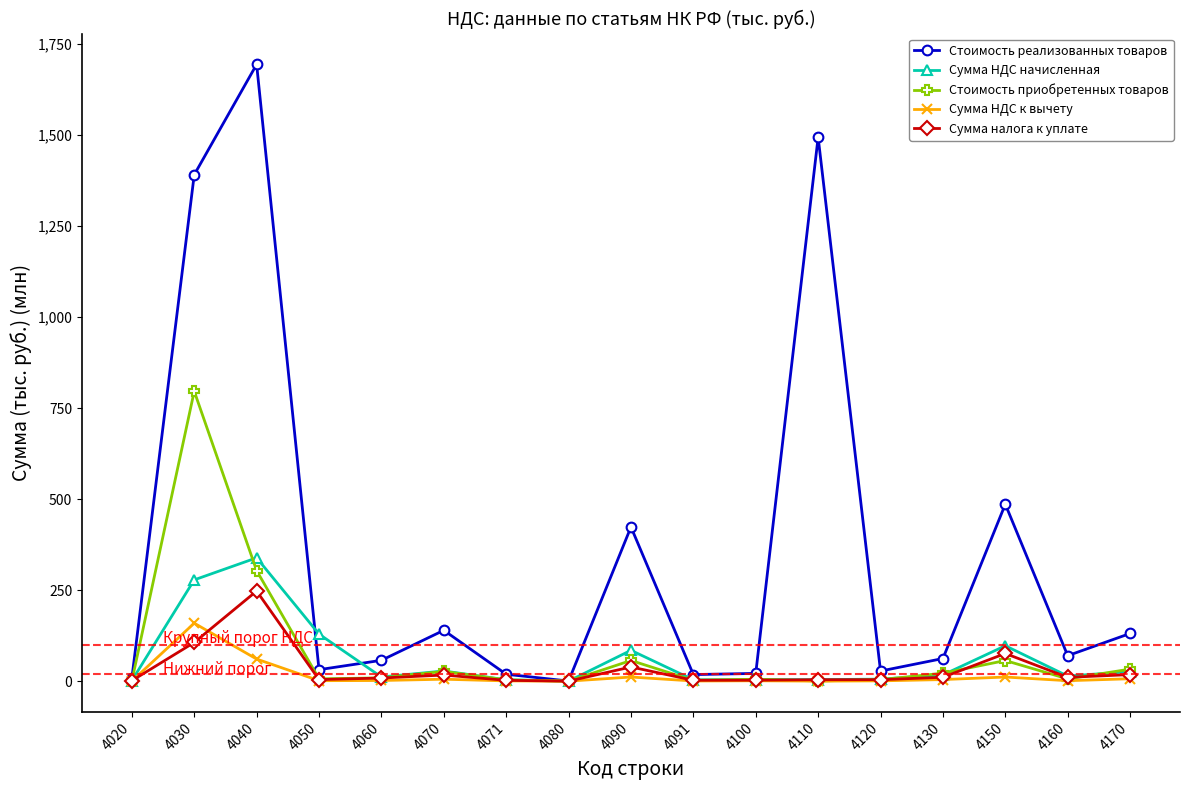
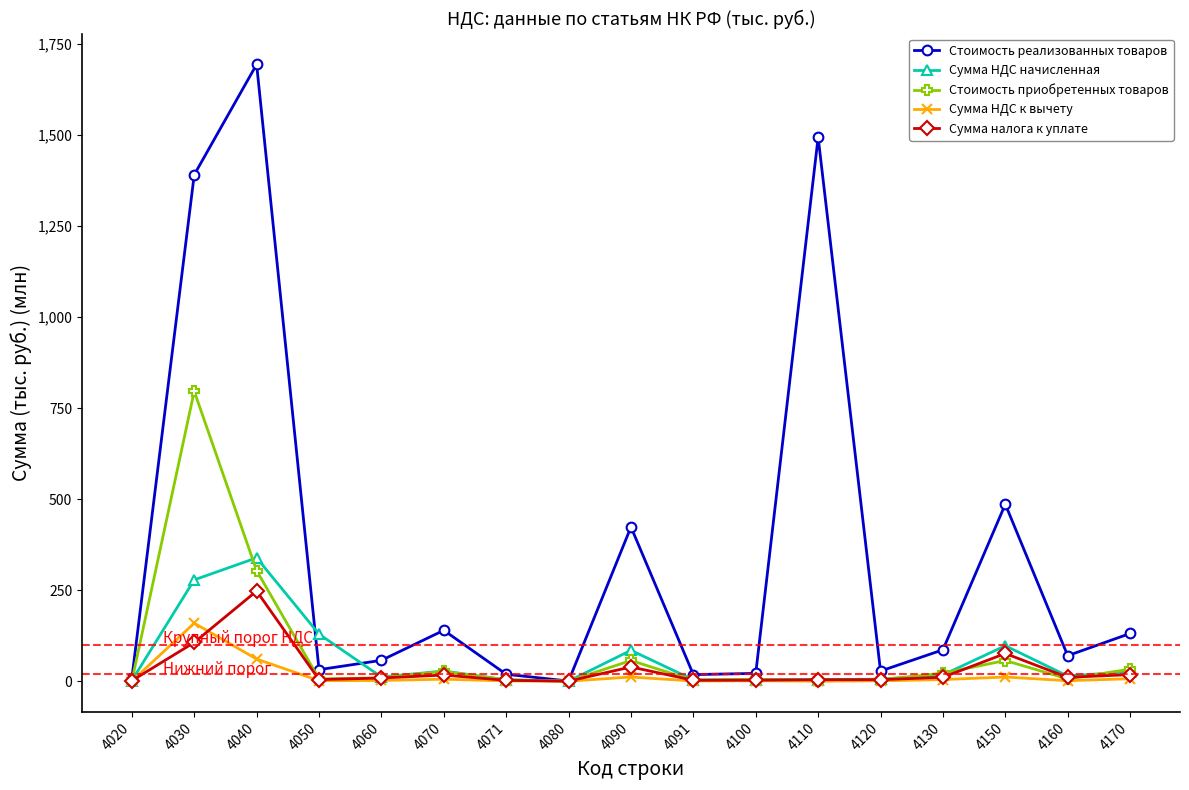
Стоимость реализованных товаров, 4130: 60 -> 90
